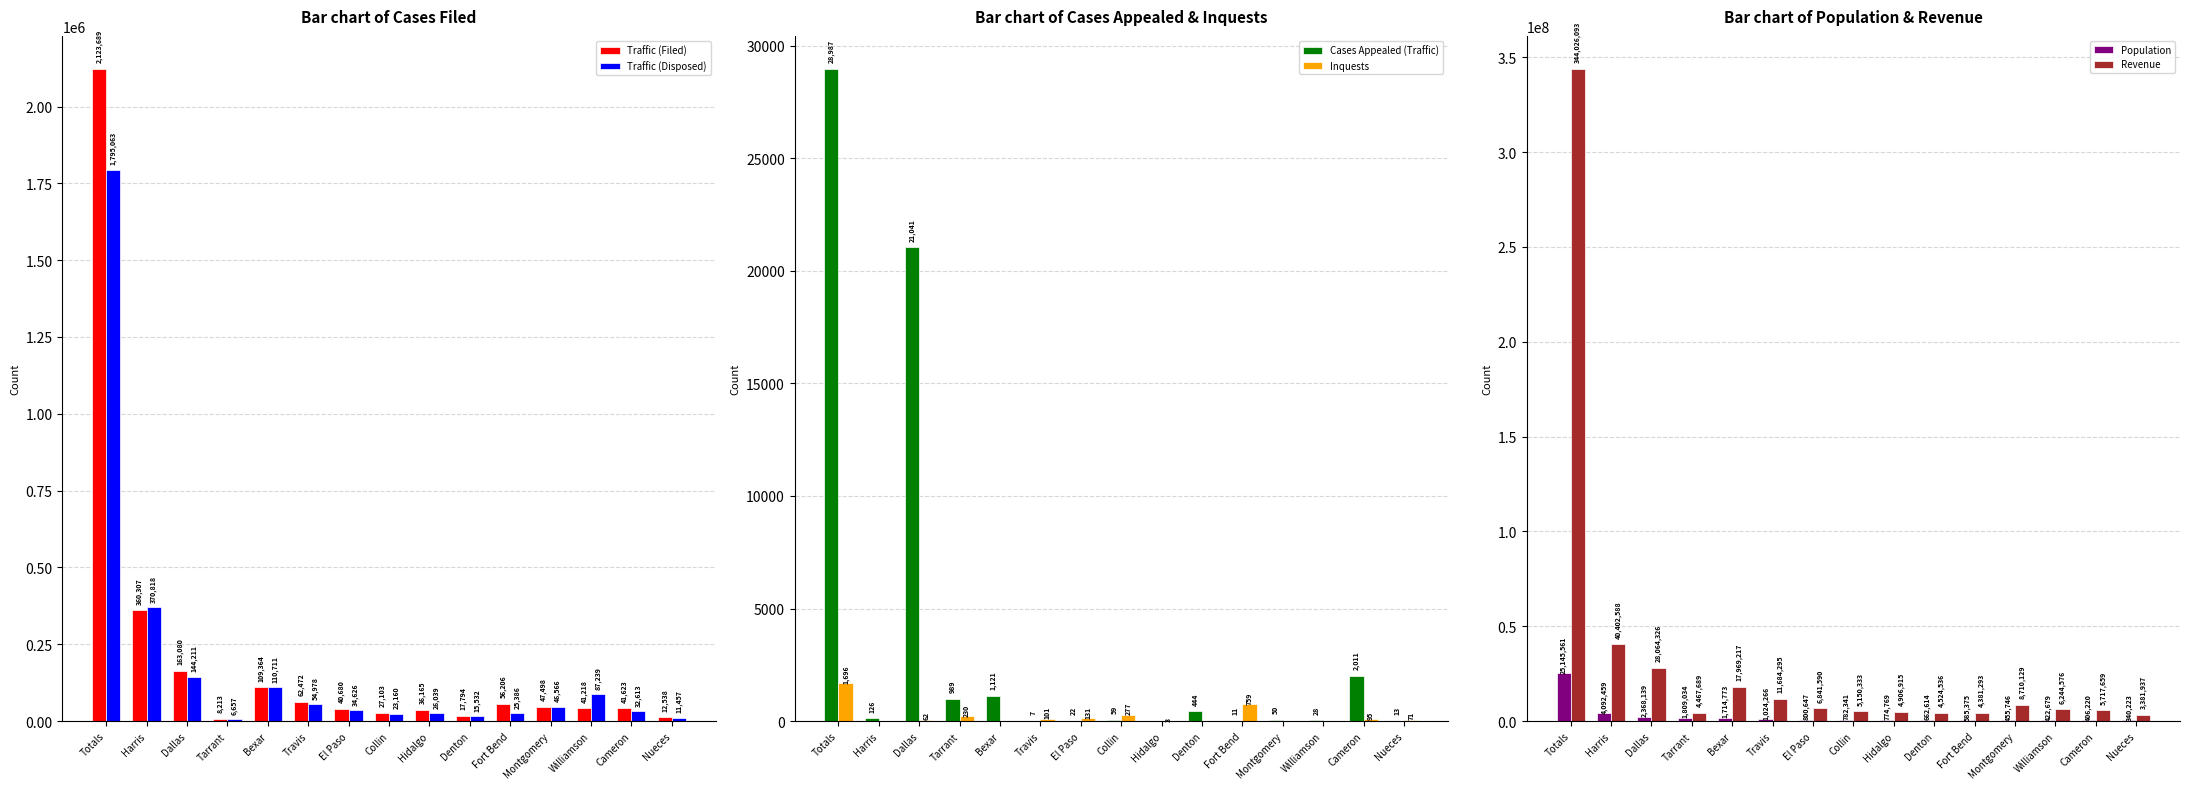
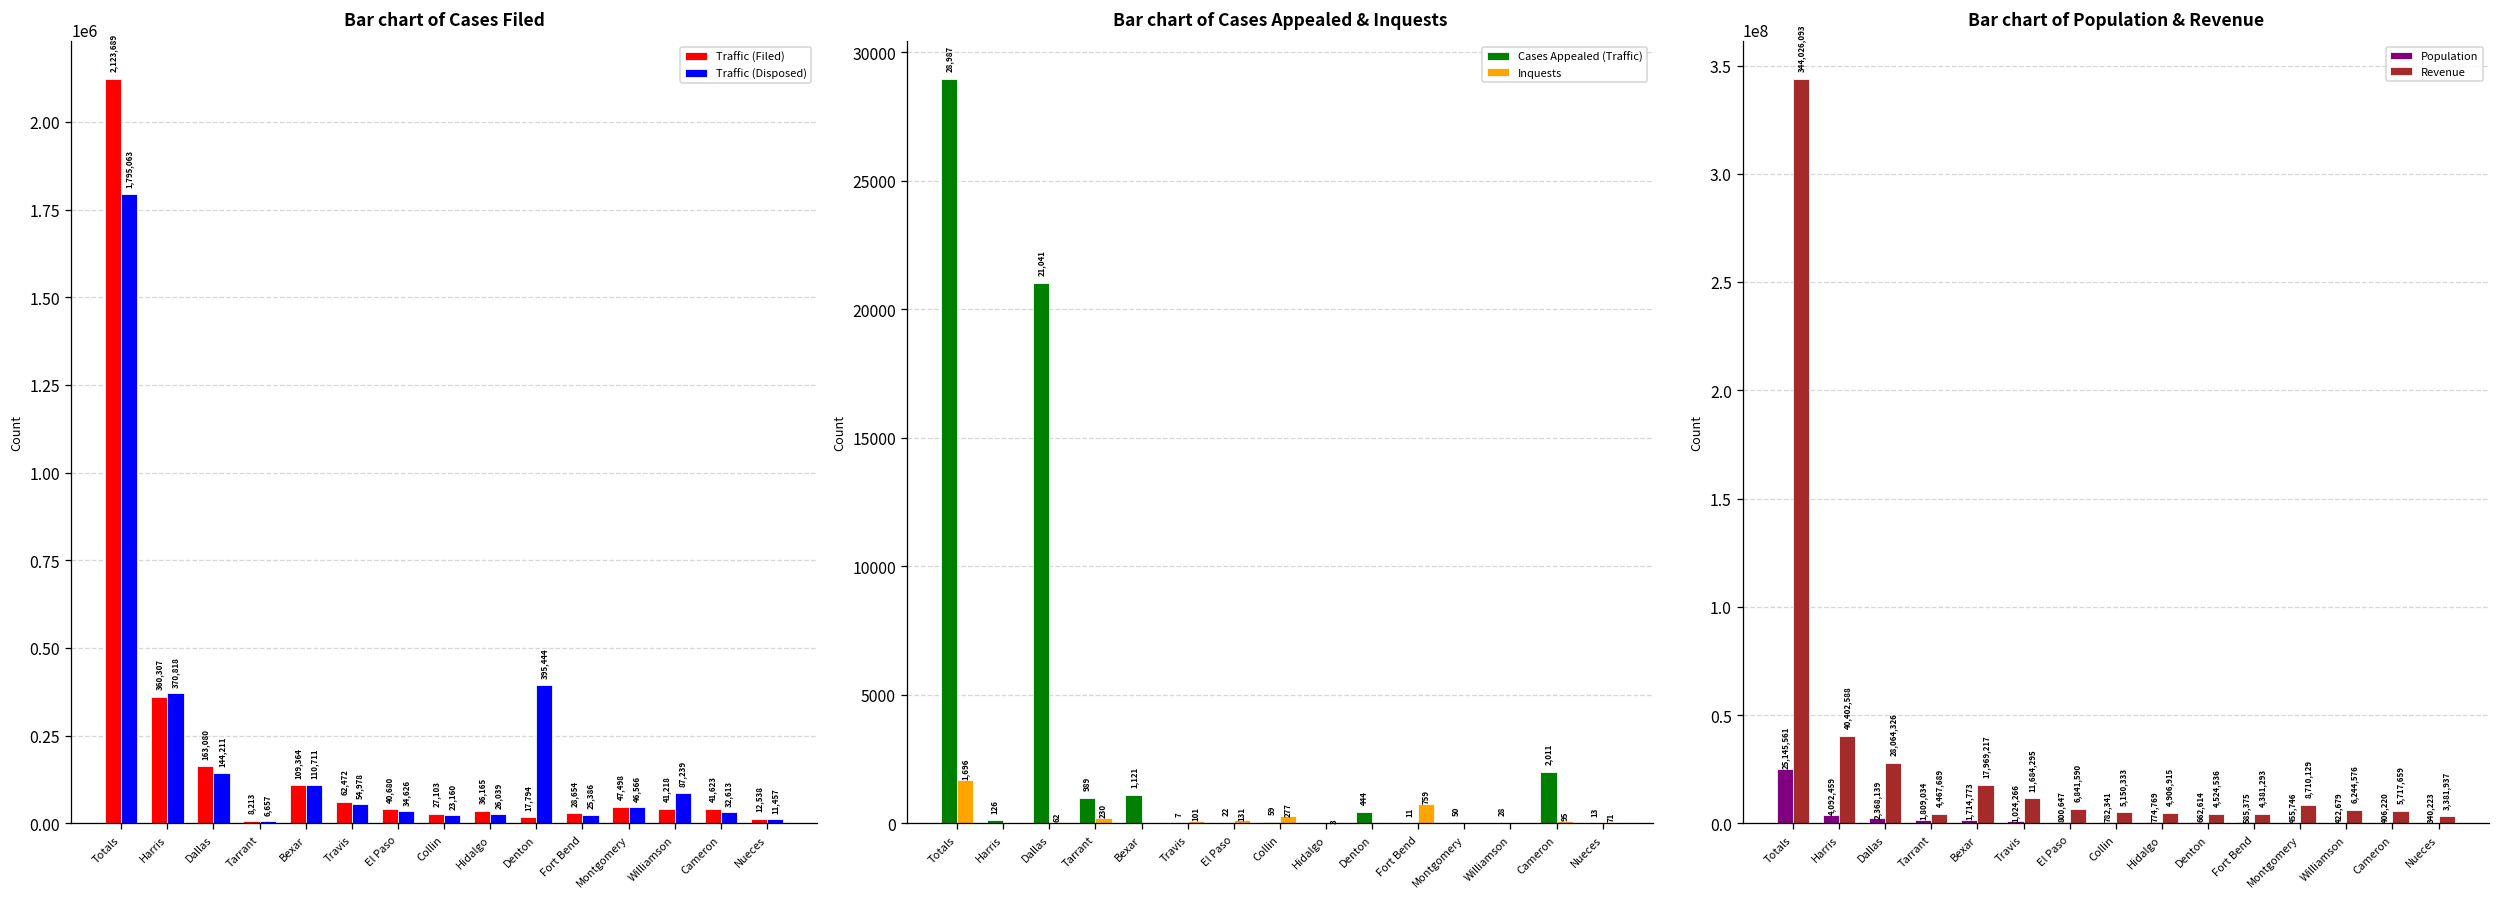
Bar chart of Cases Filed, Traffic (Disposed), Denton: 15,532 -> 395,444
Bar chart of Cases Filed, Traffic (Filed), Fort Bend: 56,206 -> 28,654
